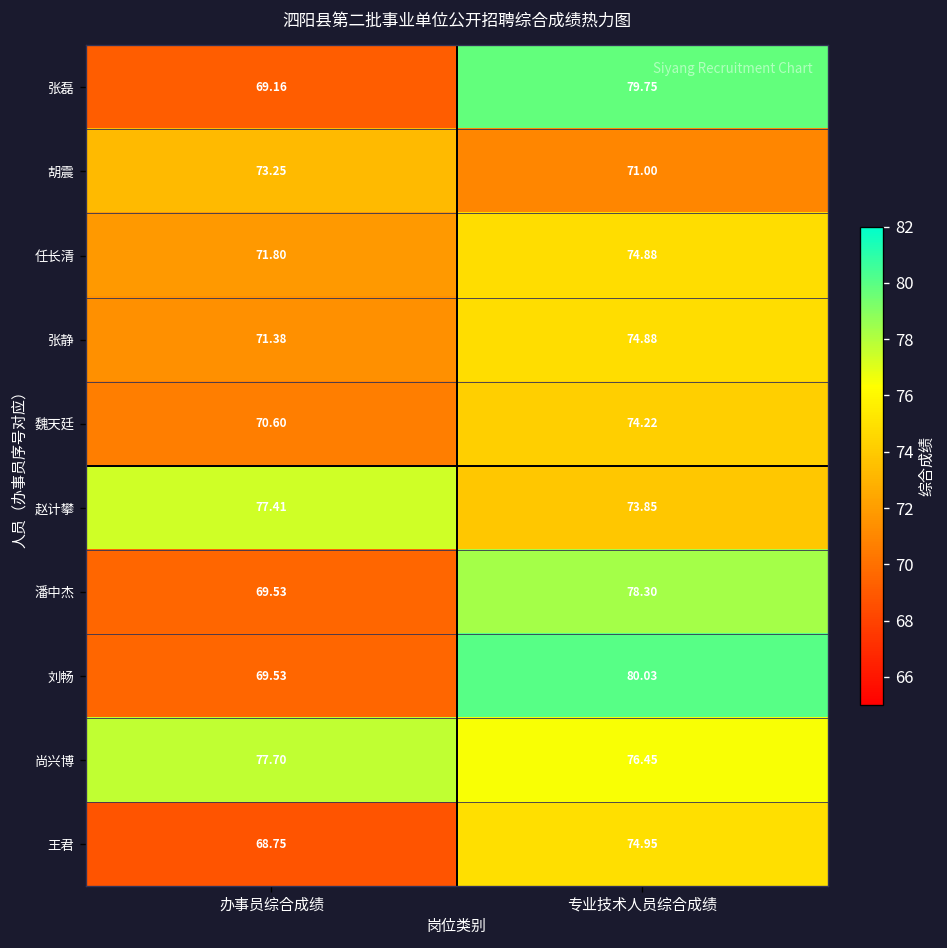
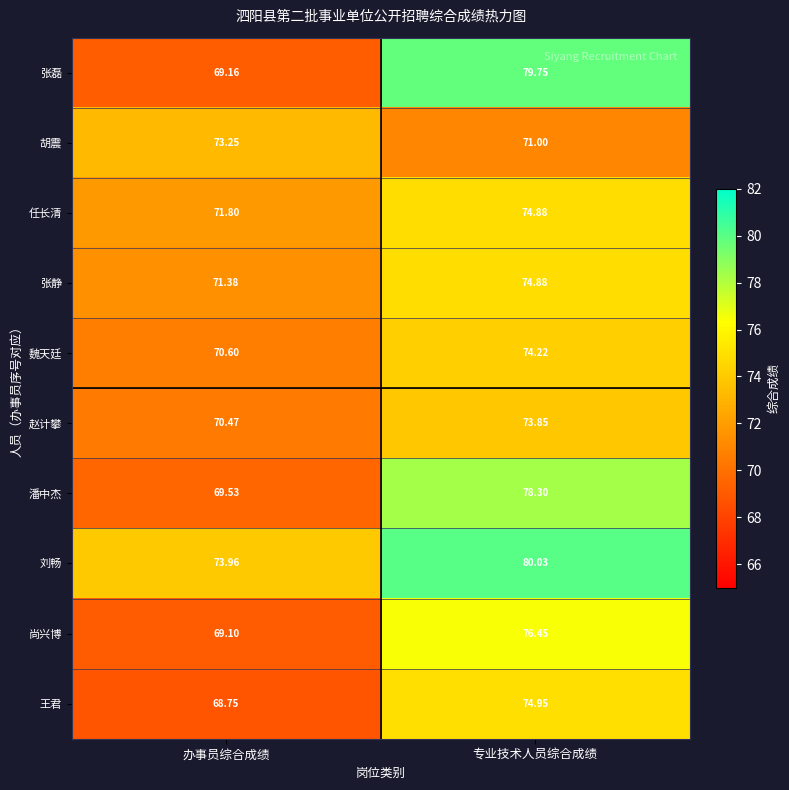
赵计攀, 办事员综合成绩: 77.41 -> 70.47
刘畅, 办事员综合成绩: 69.53 -> 73.96
尚兴博, 办事员综合成绩: 77.70 -> 69.10
